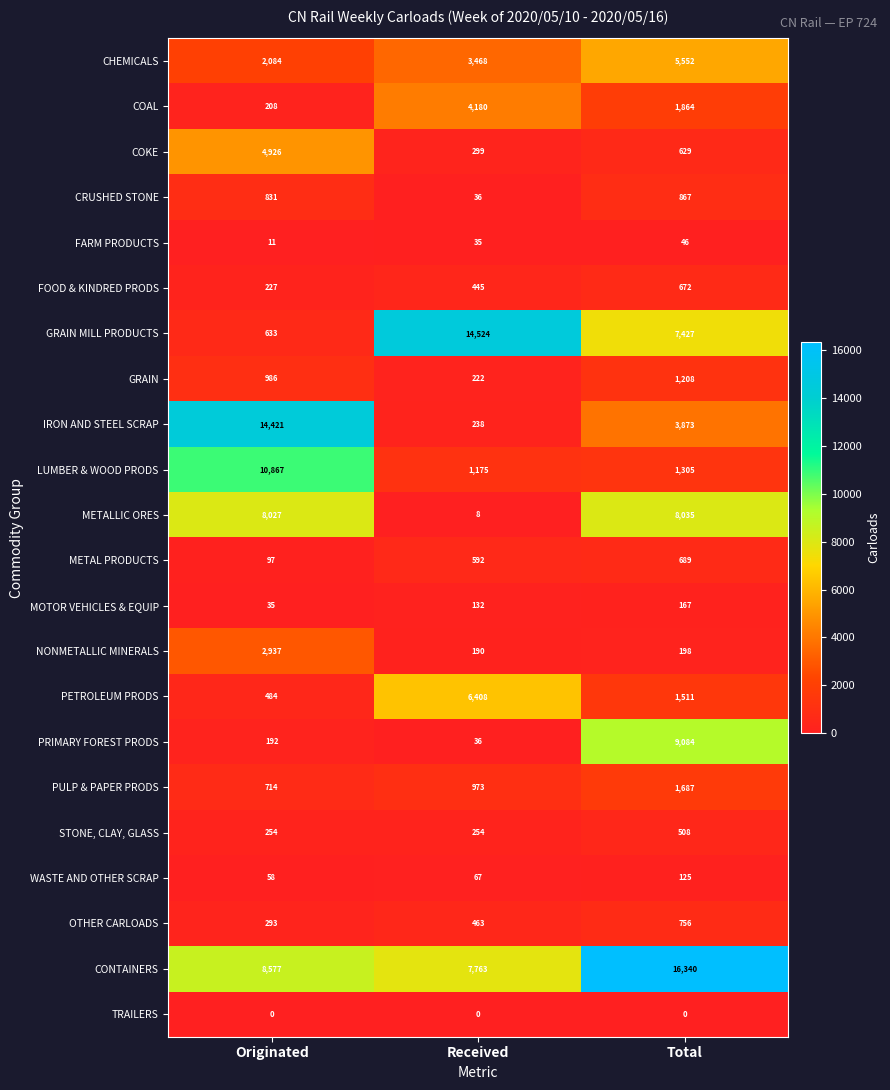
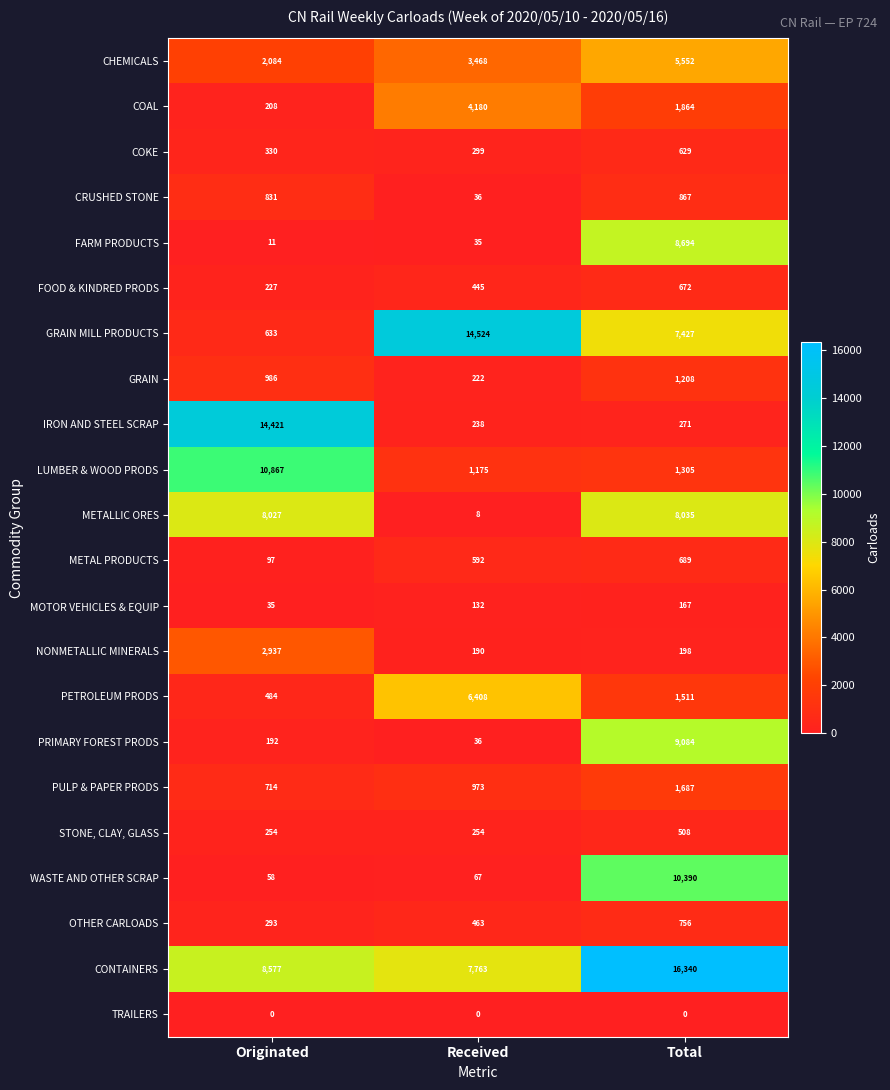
COKE, Originated: 4,926 -> 330
FARM PRODUCTS, Total: 46 -> 8,694
IRON AND STEEL SCRAP, Total: 3,873 -> 271
WASTE AND OTHER SCRAP, Total: 125 -> 10,390
